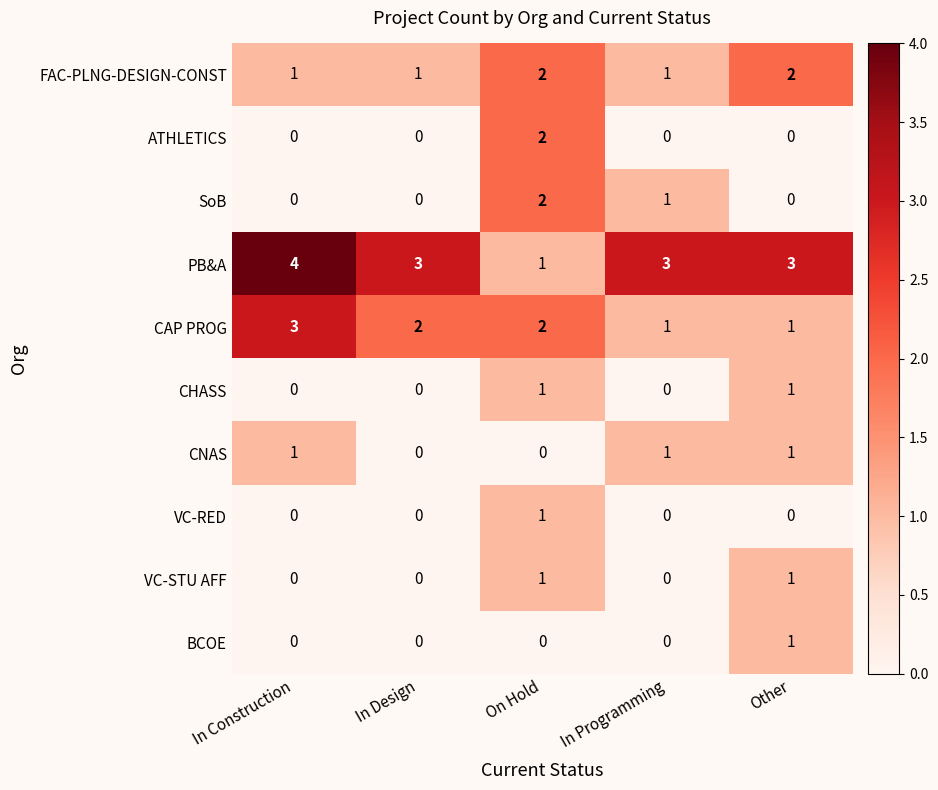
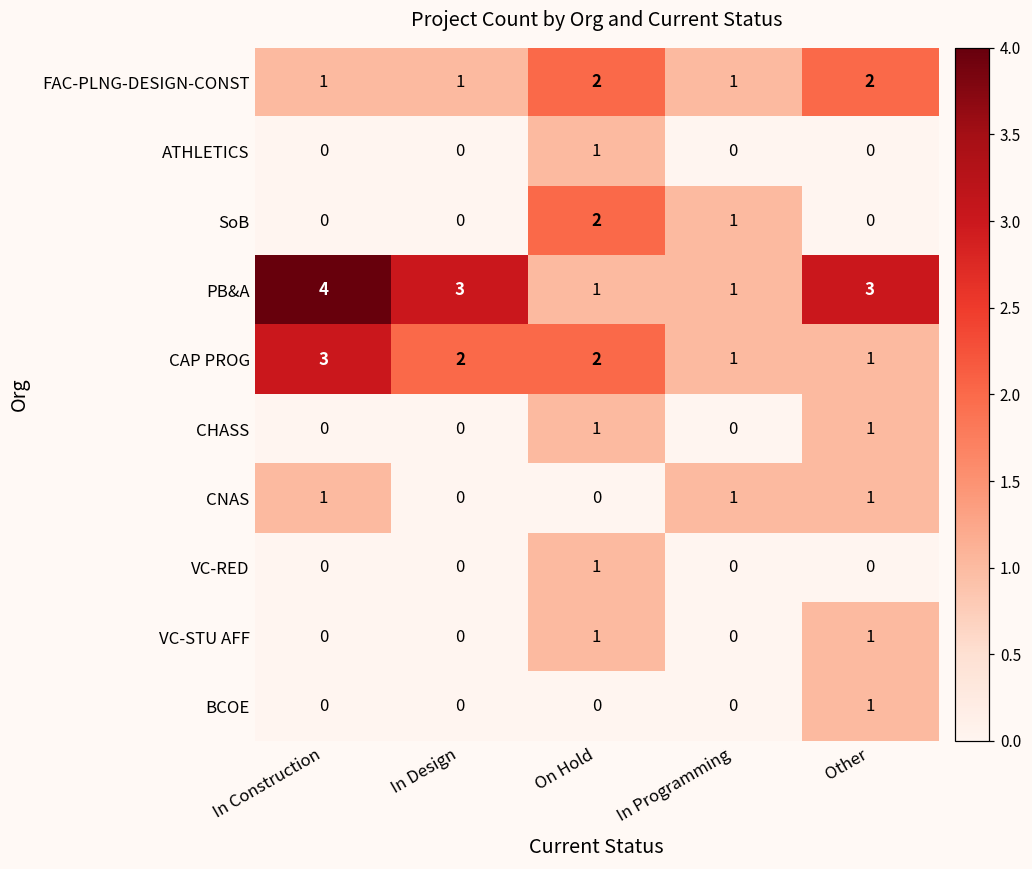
ATHLETICS, On Hold: 2 -> 1
PB&A, In Programming: 3 -> 1
